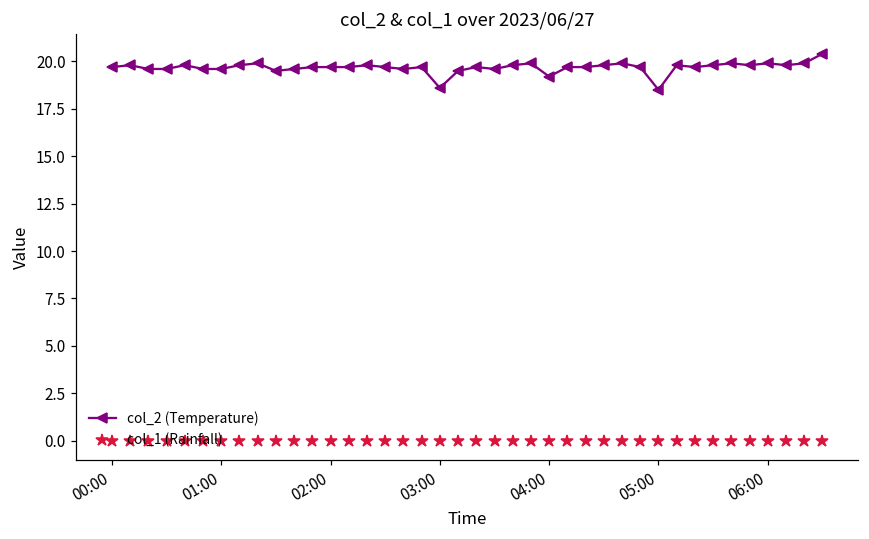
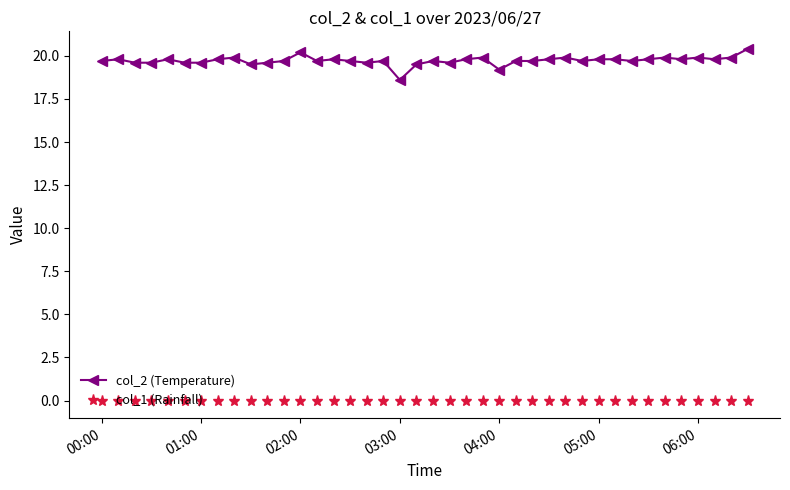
col_2 (Temperature), 02:00: 19.7 -> 20.2
col_2 (Temperature), 05:00: 18.5 -> 19.8
